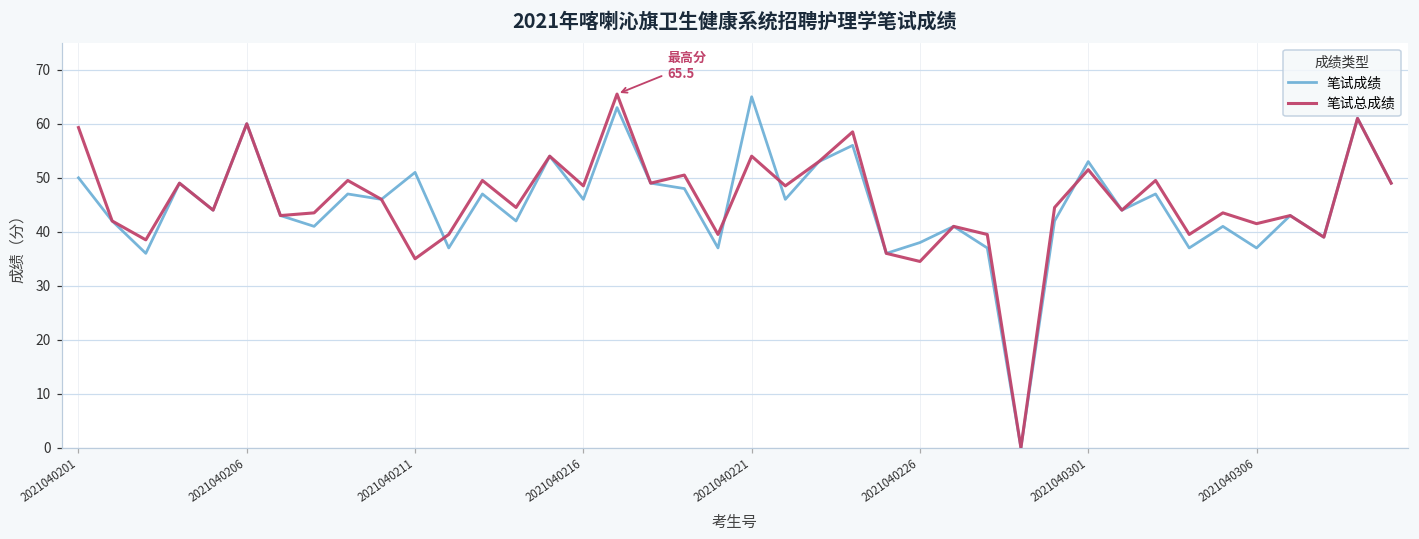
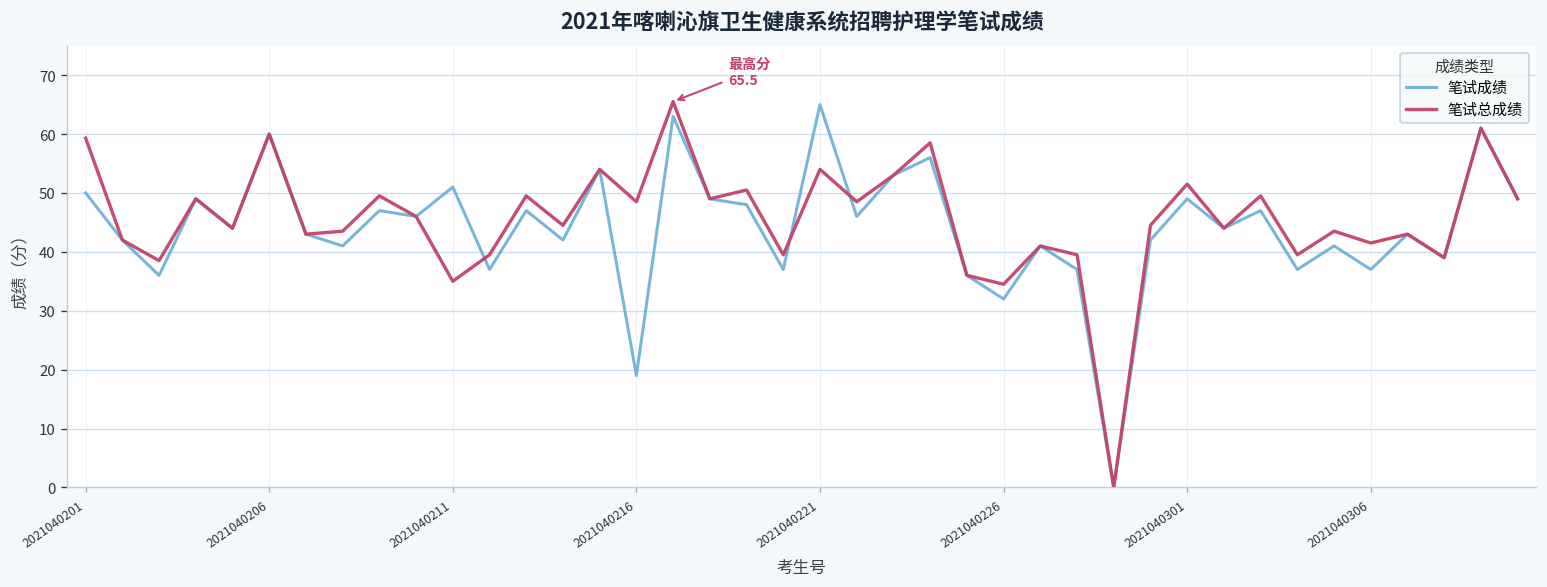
笔试成绩, 2021040216: 46 -> 19
笔试成绩, 2021040226: 38 -> 32
笔试成绩, 2021040301: 53 -> 49
